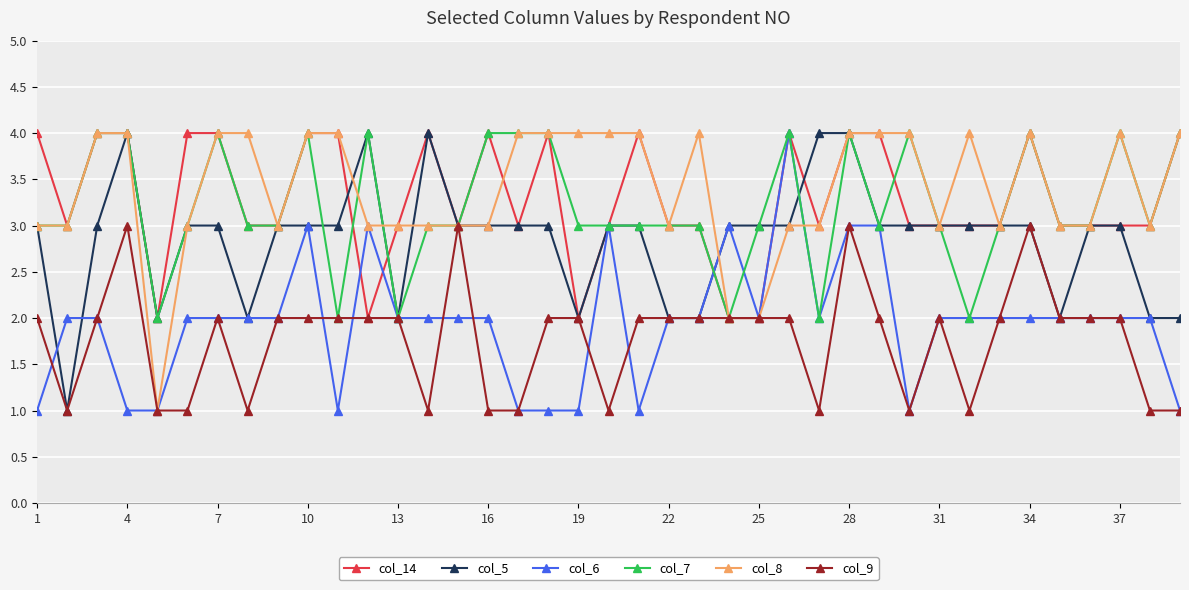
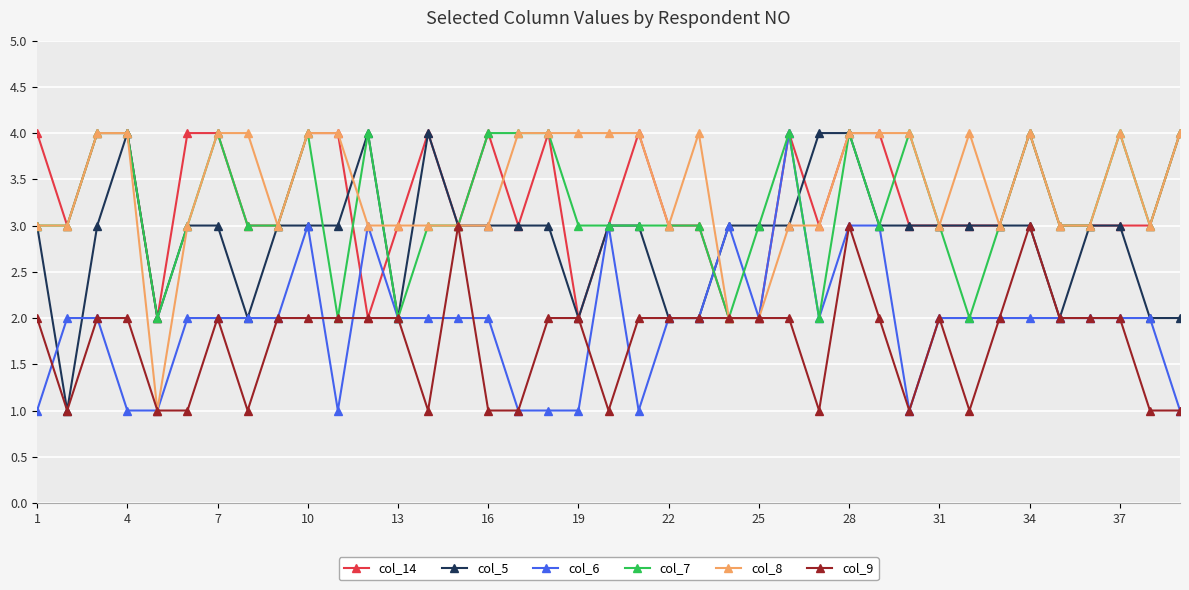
col_9, 4: 3 -> 2
